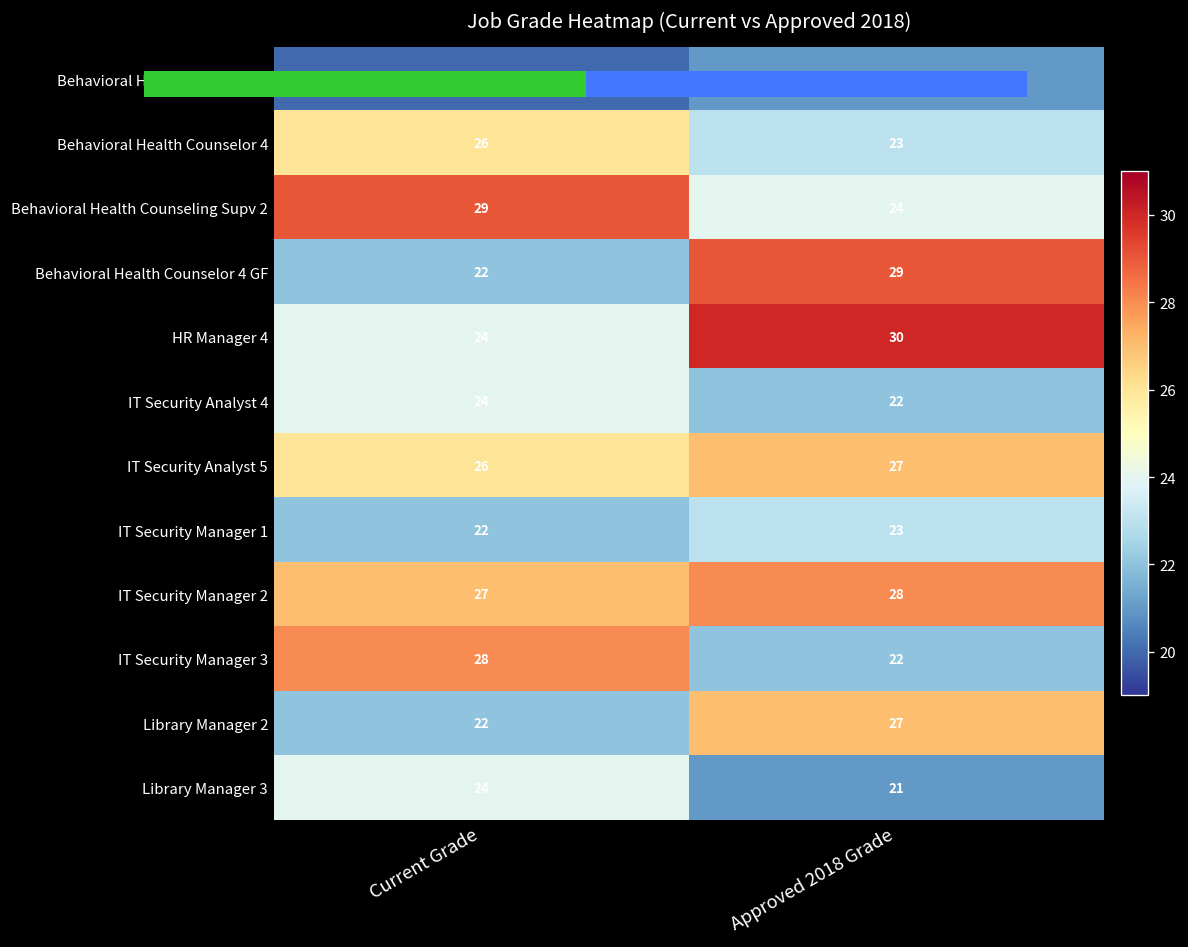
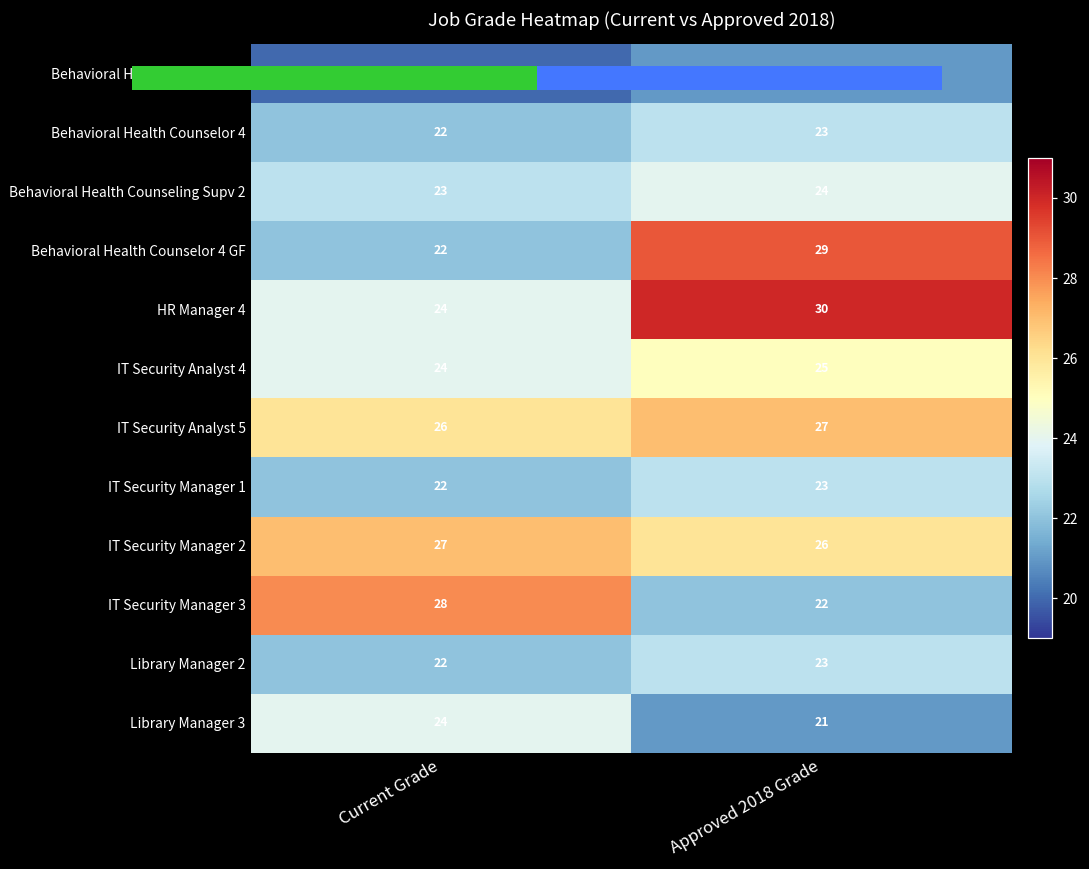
Job Grade Heatmap (Current vs Approved 2018), Behavioral Health Counselor 4, Current Grade: 26 -> 22
Job Grade Heatmap (Current vs Approved 2018), Behavioral Health Counseling Supv 2, Current Grade: 29 -> 23
Job Grade Heatmap (Current vs Approved 2018), IT Security Analyst 4, Approved 2018 Grade: 22 -> 25
Job Grade Heatmap (Current vs Approved 2018), IT Security Manager 2, Approved 2018 Grade: 28 -> 26
Job Grade Heatmap (Current vs Approved 2018), Library Manager 2, Approved 2018 Grade: 27 -> 23
